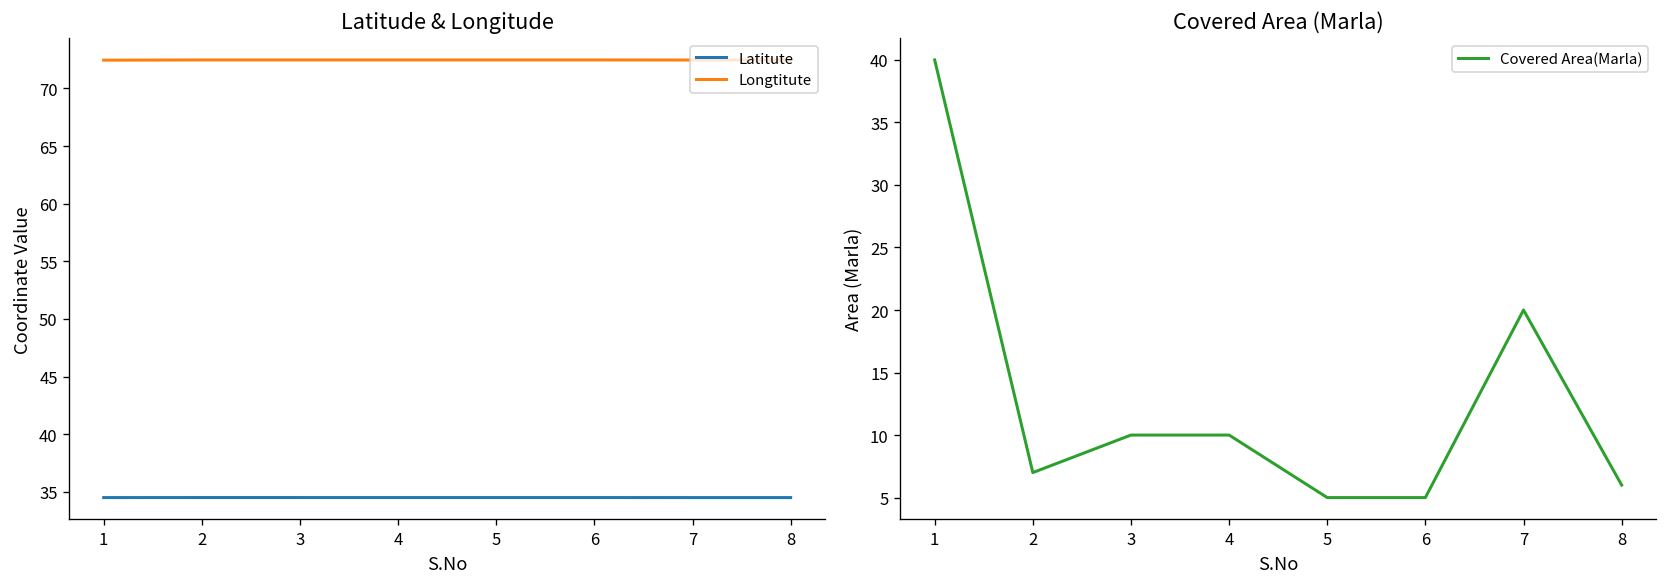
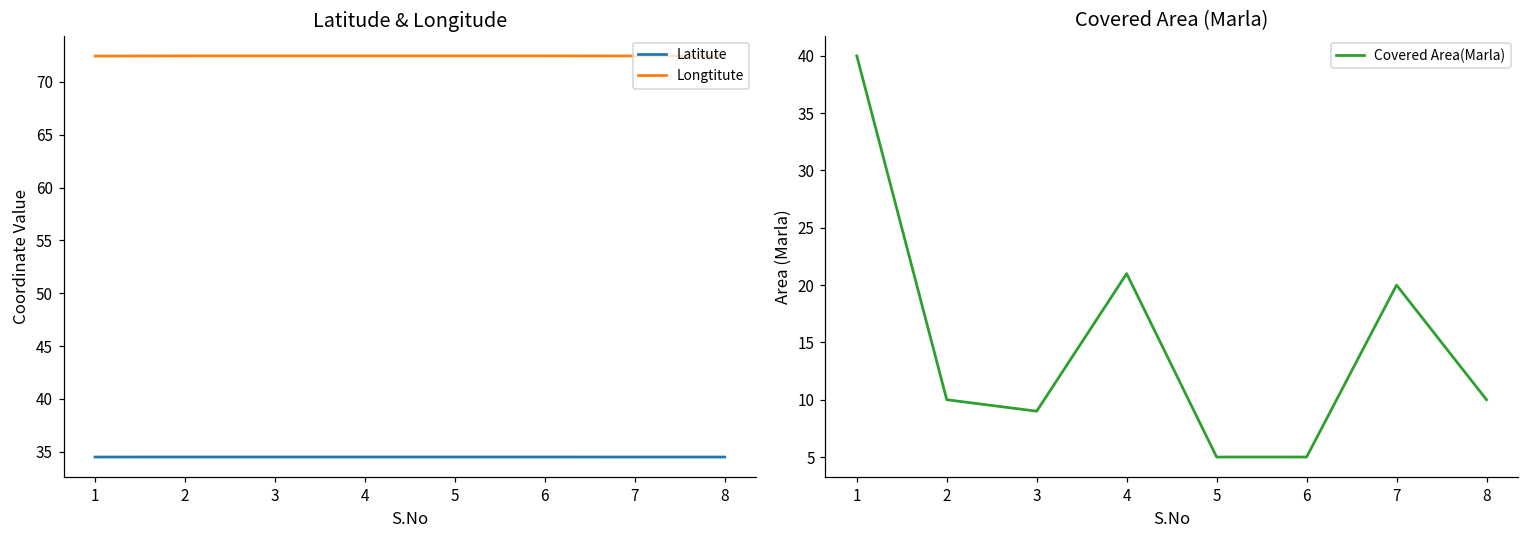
Covered Area (Marla), 2: 7 -> 10
Covered Area (Marla), 3: 10 -> 9
Covered Area (Marla), 4: 10 -> 21
Covered Area (Marla), 8: 6 -> 10
